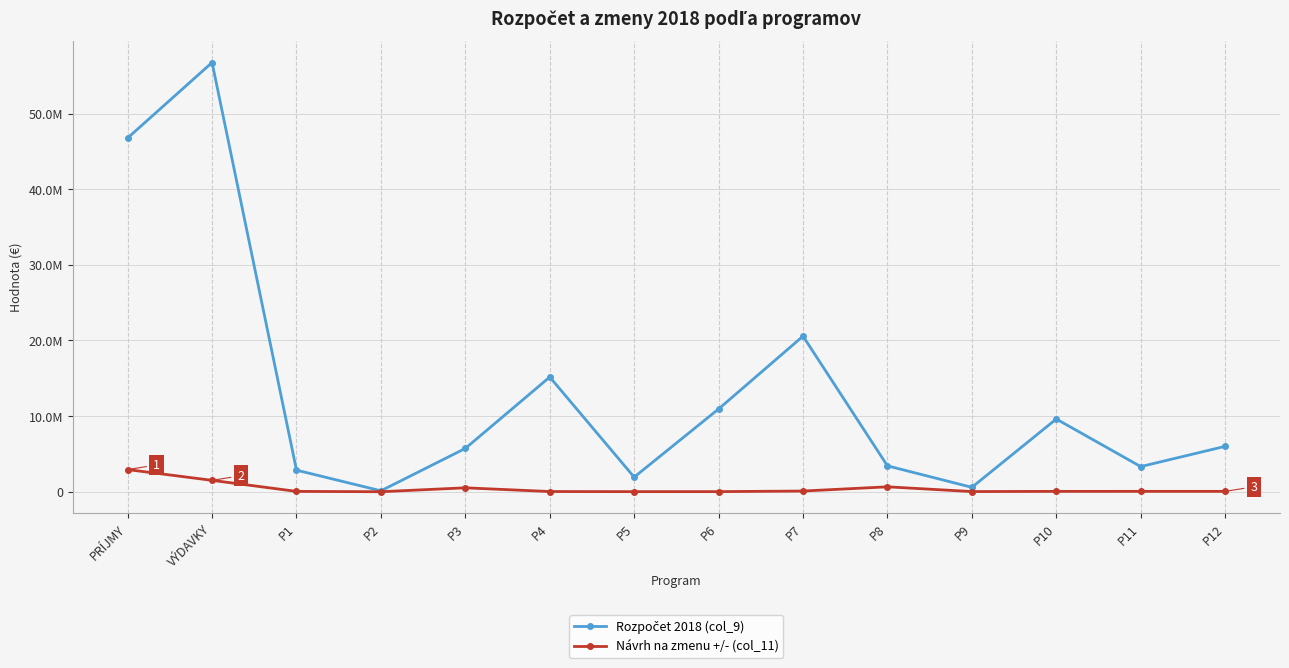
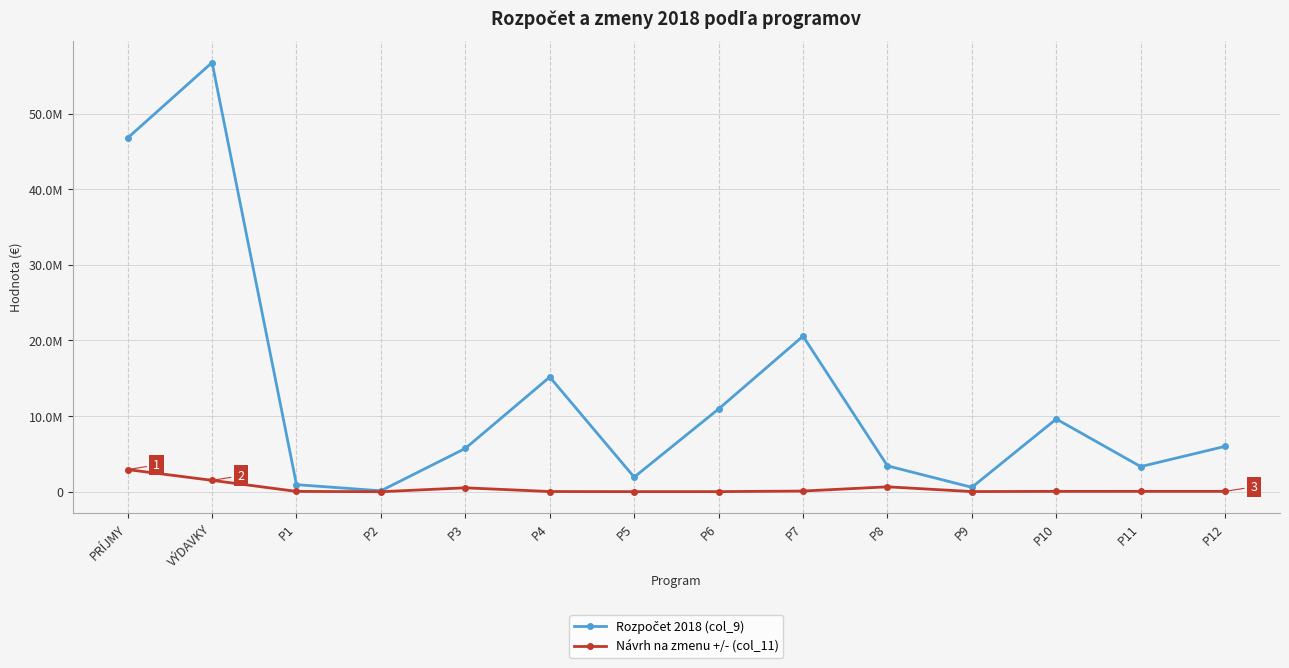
Rozpočet 2018 (col_9), P1: 3000000 -> 1000000
